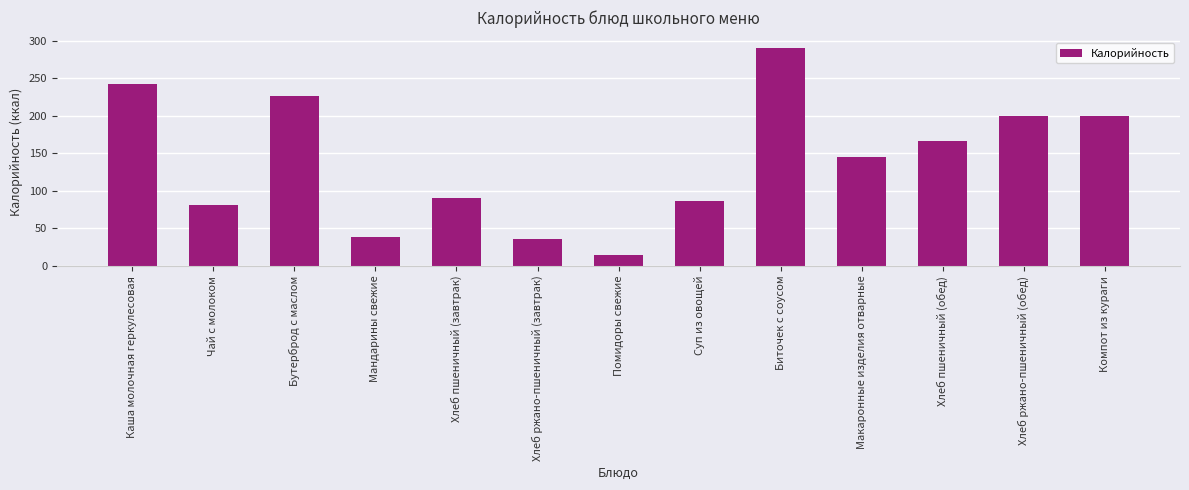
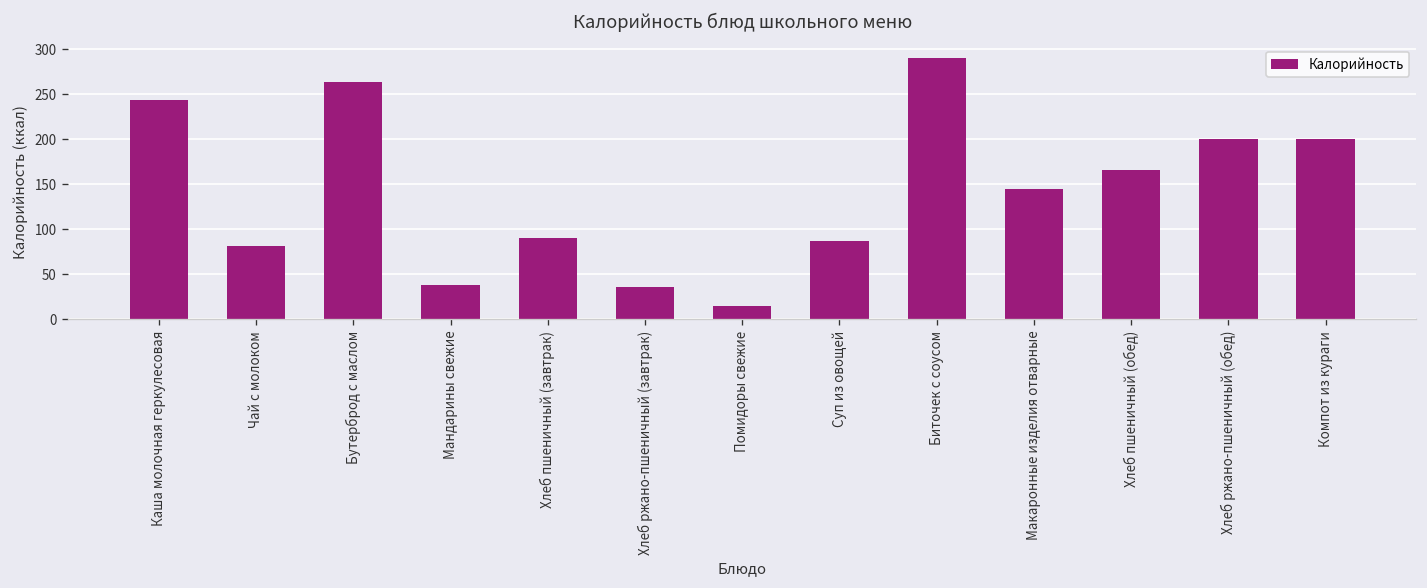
Бутерброд с маслом: 230 -> 260
